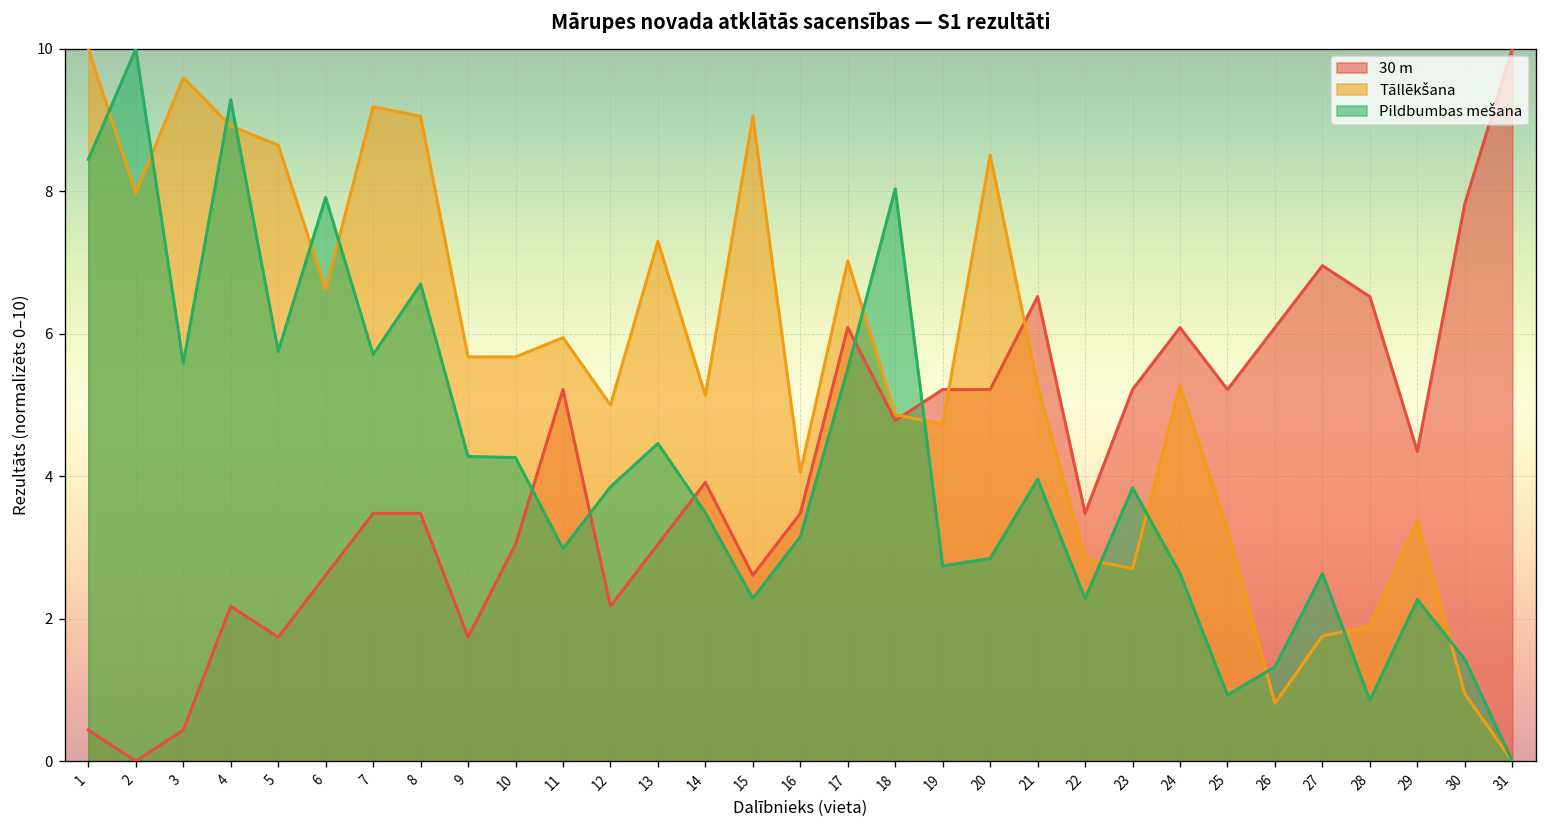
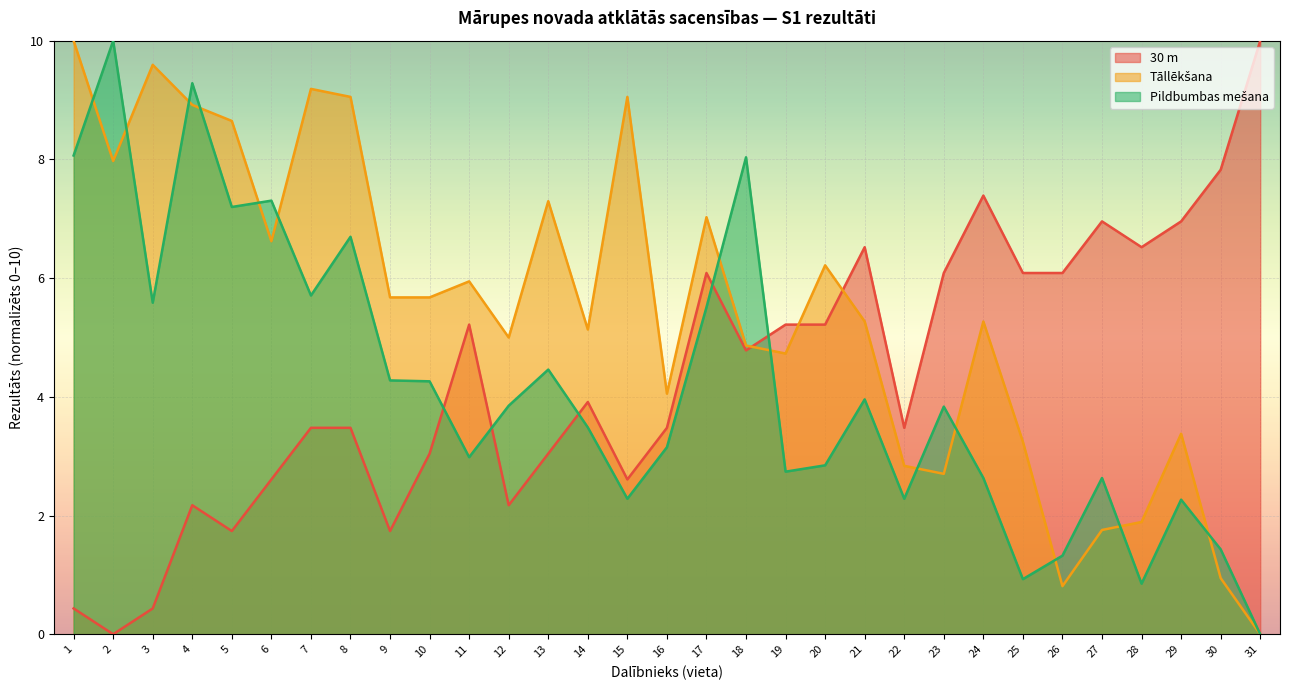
Pildbumbas mešana, 1: 8.4 -> 8.1
Pildbumbas mešana, 5: 5.8 -> 7.2
Pildbumbas mešana, 6: 7.9 -> 7.3
Tāllēkšana, 20: 8.5 -> 6.2
30 m, 23: 5.2 -> 6.1
30 m, 24: 6.1 -> 7.4
30 m, 25: 5.2 -> 6.1
30 m, 29: 4.3 -> 7.0
